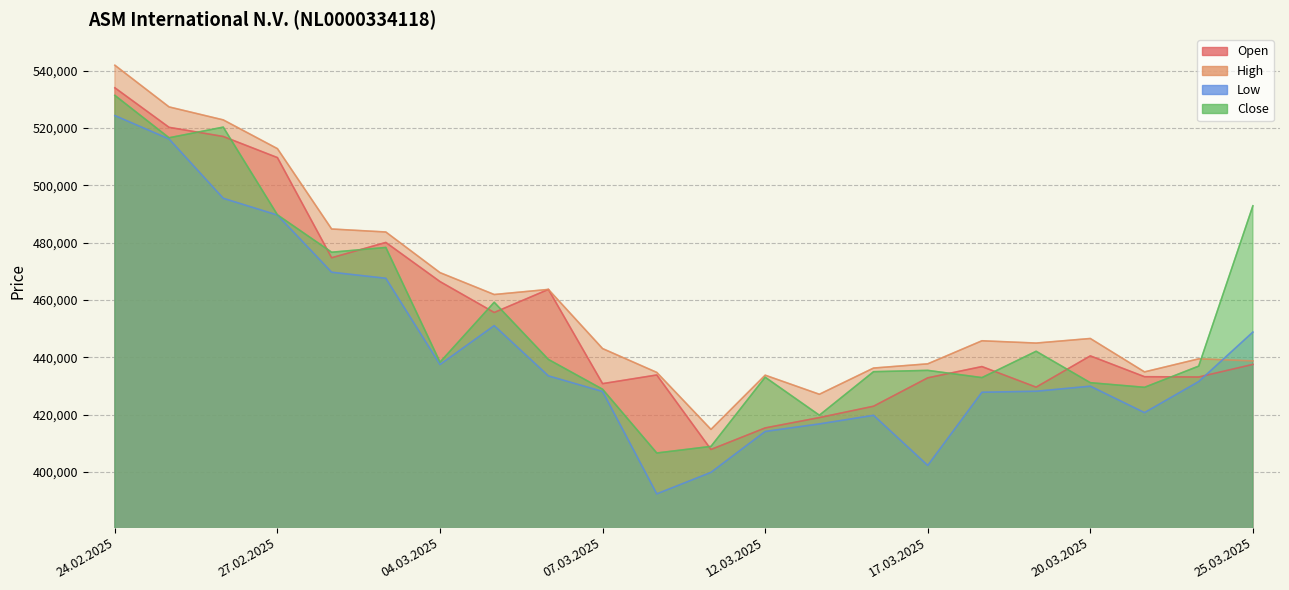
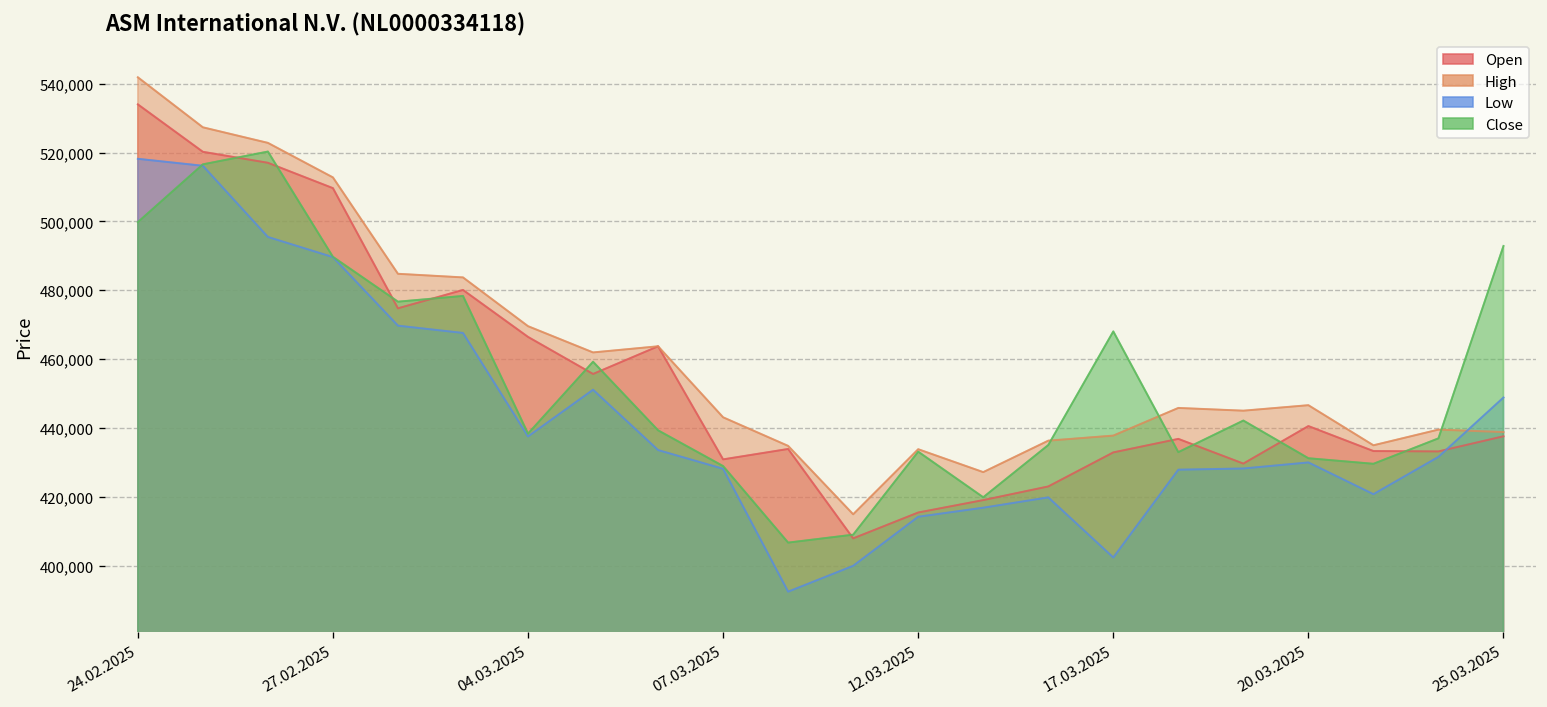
Low, 24.02.2025: 524,000 -> 518,000
Close, 24.02.2025: 531,000 -> 500,000
Close, 17.03.2025: 435,000 -> 468,000
